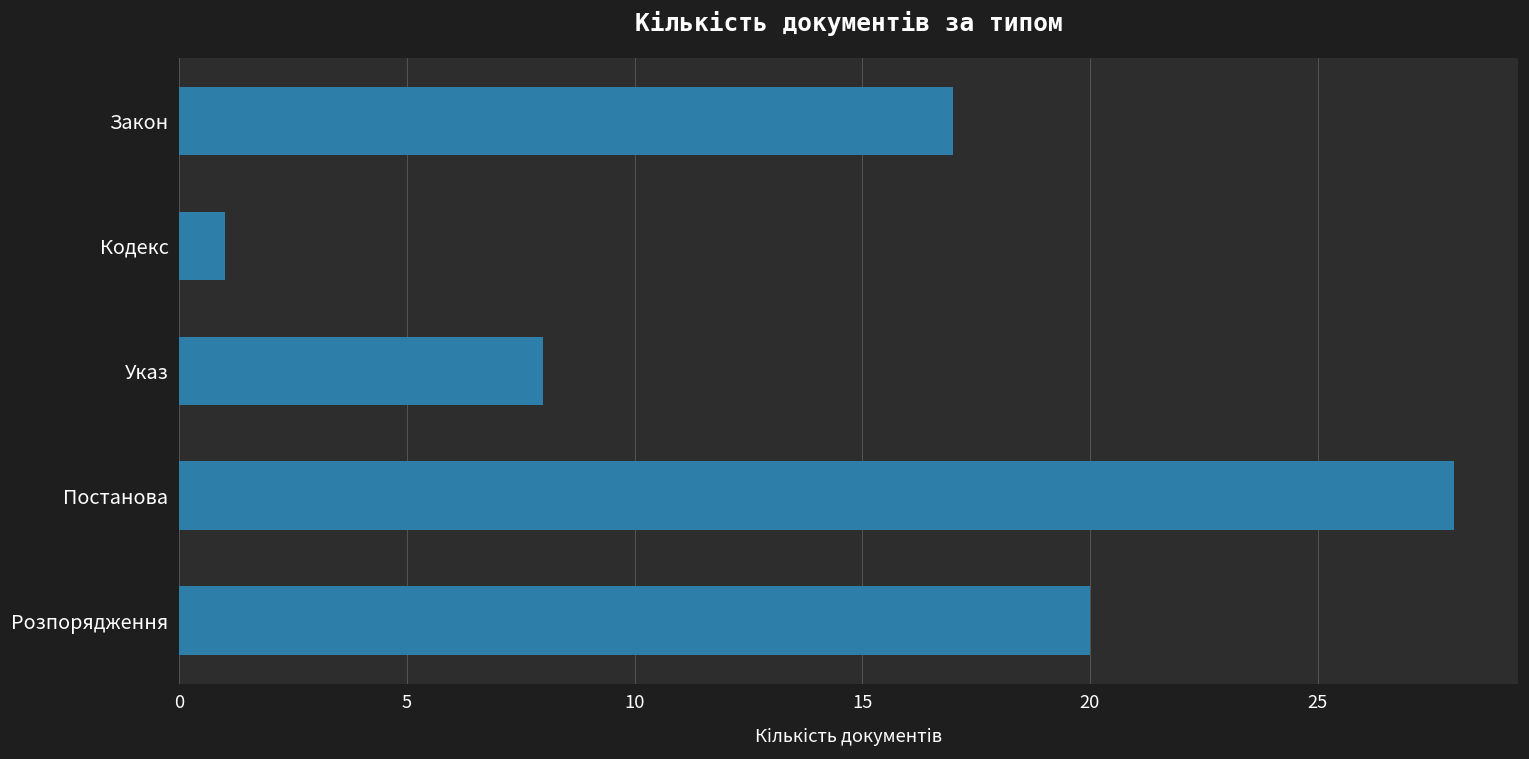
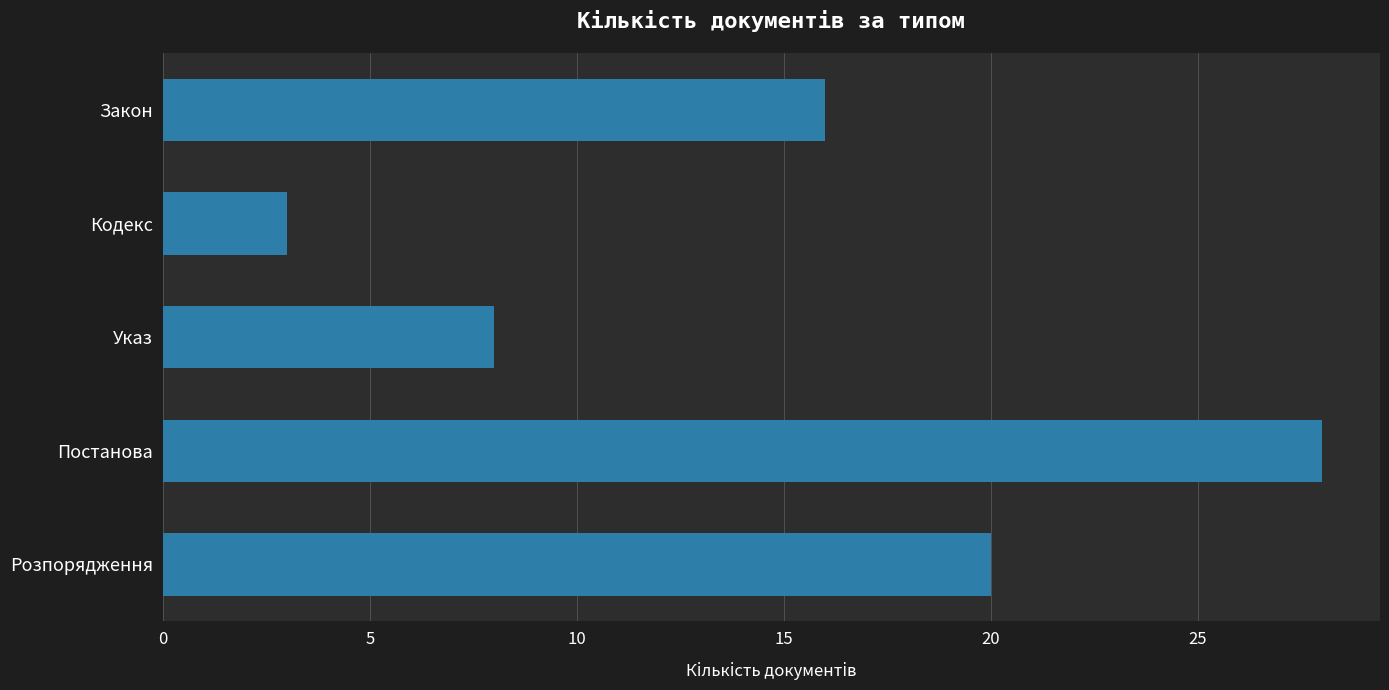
Закон: 17 -> 16
Кодекс: 1 -> 3
